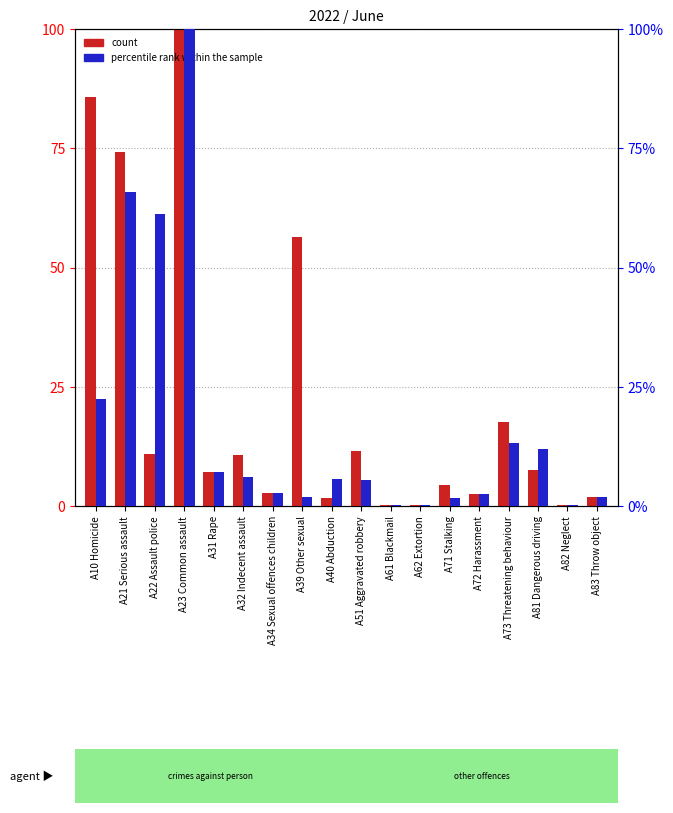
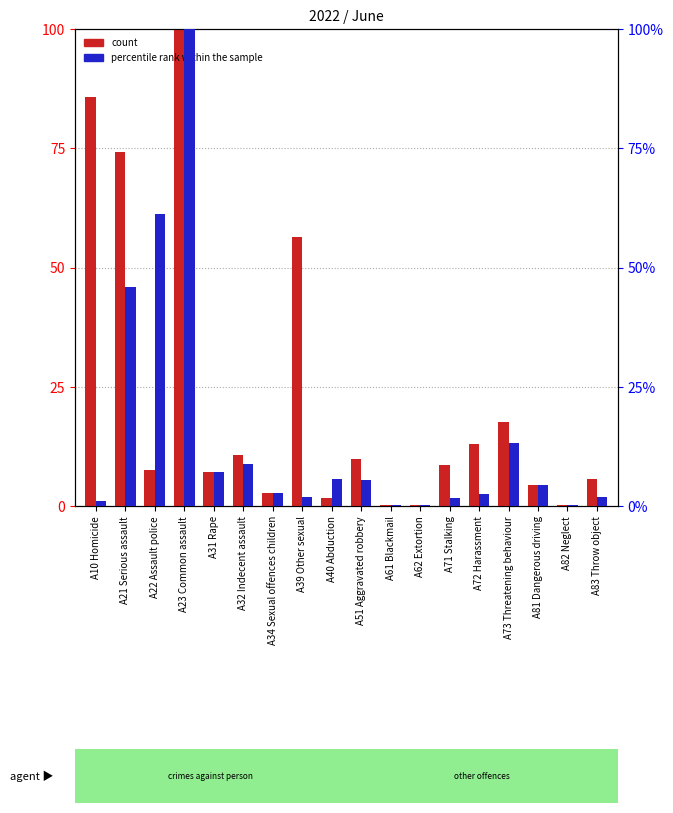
count, A22 Assault police: 11 -> 8
count, A51 Aggravated robbery: 12 -> 10
count, A71 Stalking: 4 -> 9
count, A72 Harassment: 2 -> 13
count, A81 Dangerous driving: 8 -> 4
count, A83 Throw object: 2 -> 6
percentile rank within the sample, A10 Homicide: 22% -> 1%
percentile rank within the sample, A21 Serious assault: 66% -> 46%
percentile rank within the sample, A32 Indecent assault: 6% -> 9%
percentile rank within the sample, A81 Dangerous driving: 12% -> 4%
